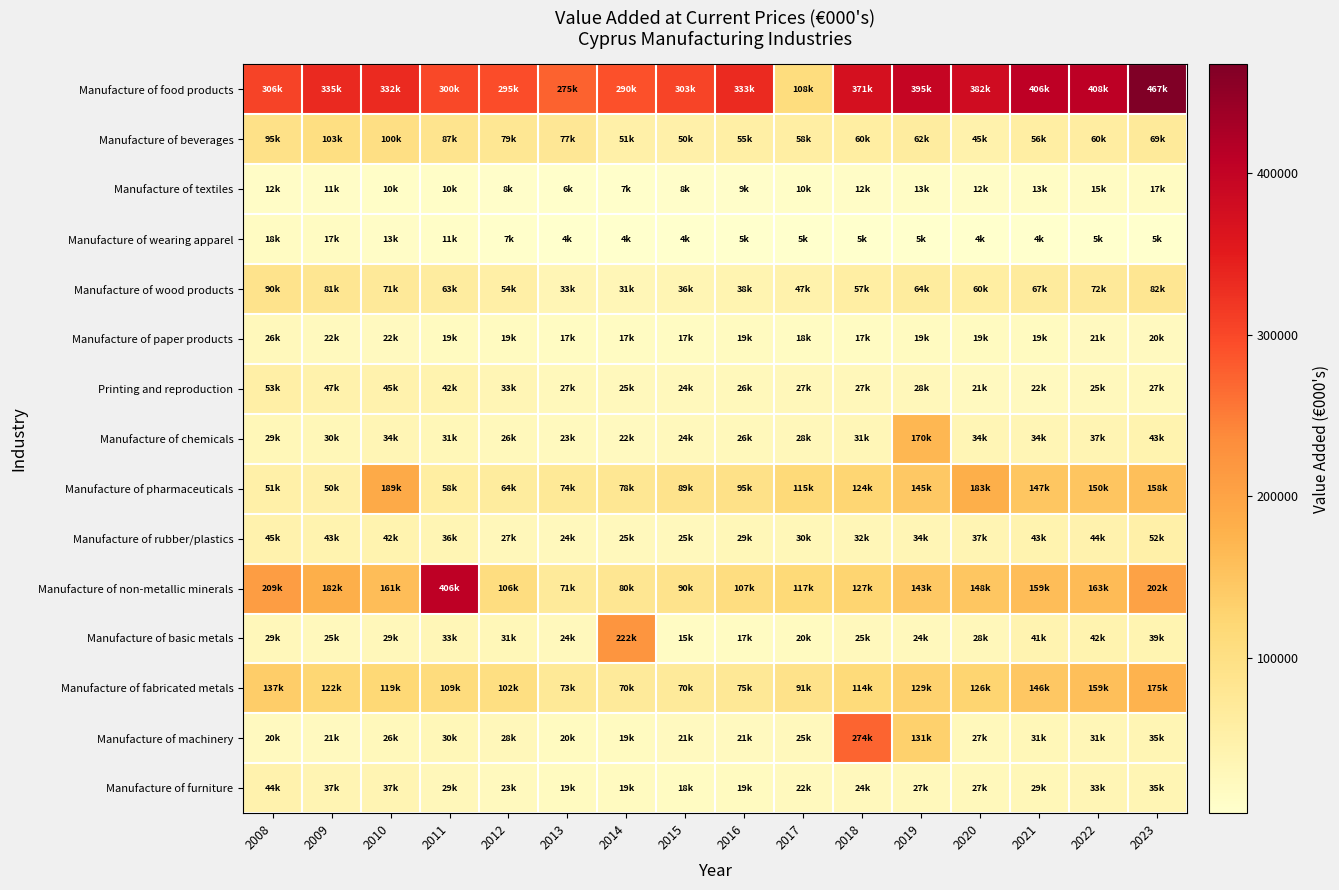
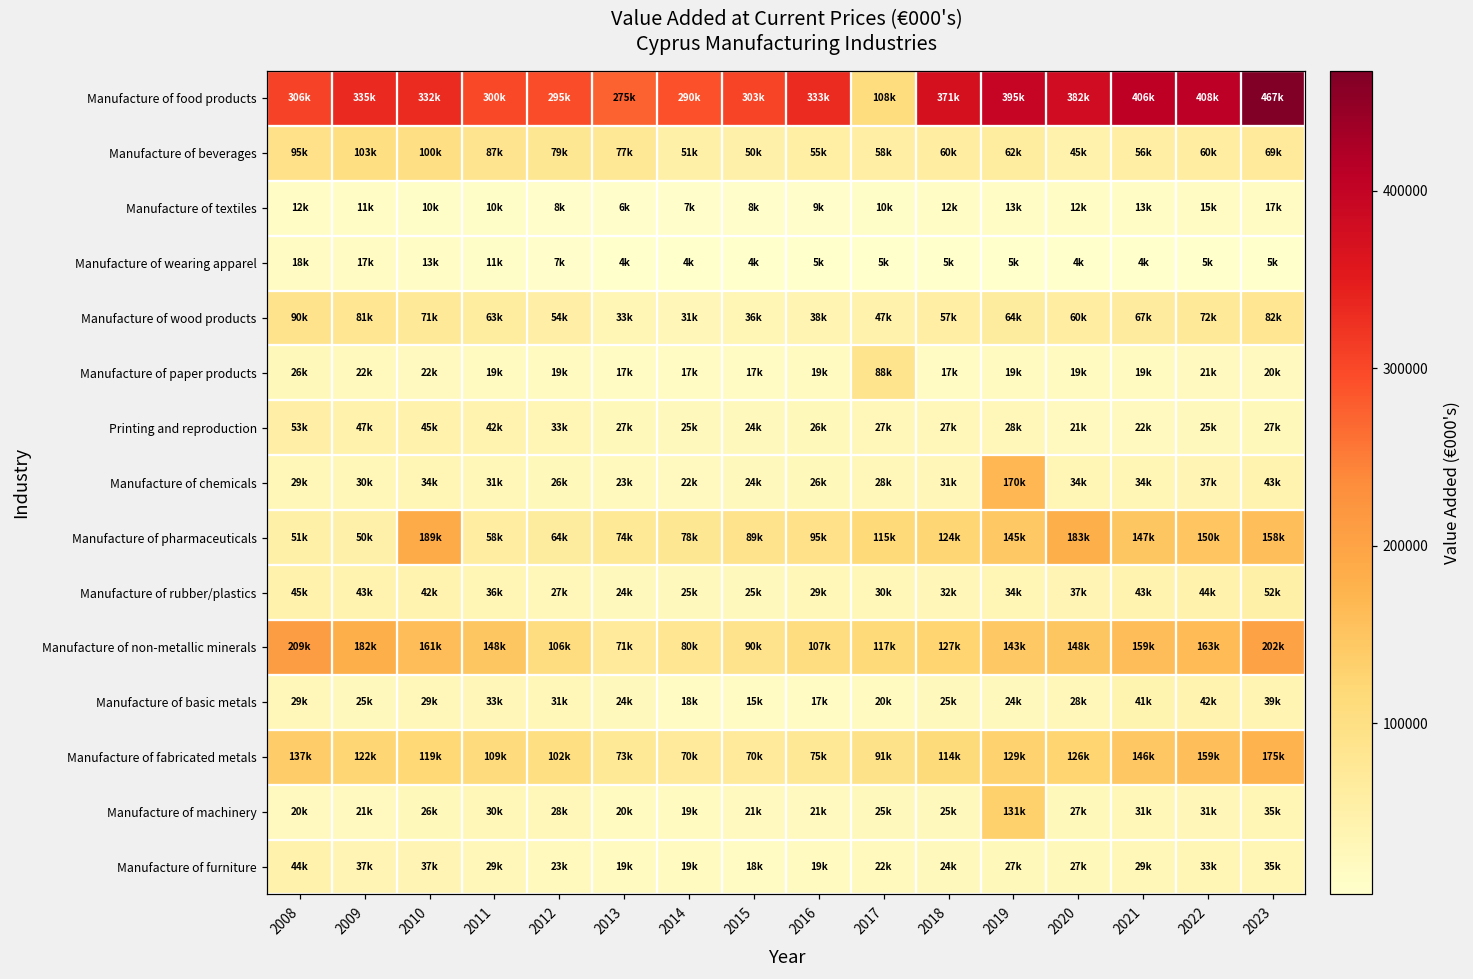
Manufacture of paper products, 2017: 18k -> 88k
Manufacture of non-metallic minerals, 2011: 406k -> 148k
Manufacture of basic metals, 2014: 222k -> 18k
Manufacture of machinery, 2018: 274k -> 25k
